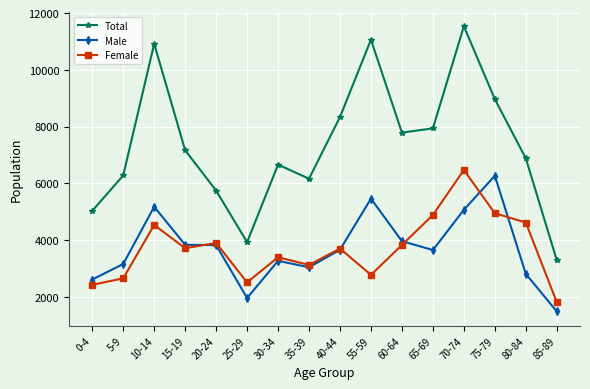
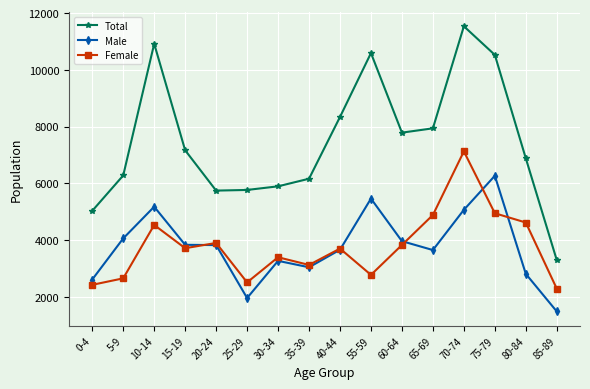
Male, 5-9: 3200 -> 4100
Total, 25-29: 3900 -> 5800
Total, 30-34: 6700 -> 5900
Total, 55-59: 11100 -> 10600
Female, 70-74: 6500 -> 7100
Total, 75-79: 9000 -> 10500
Female, 85-89: 1800 -> 2300
